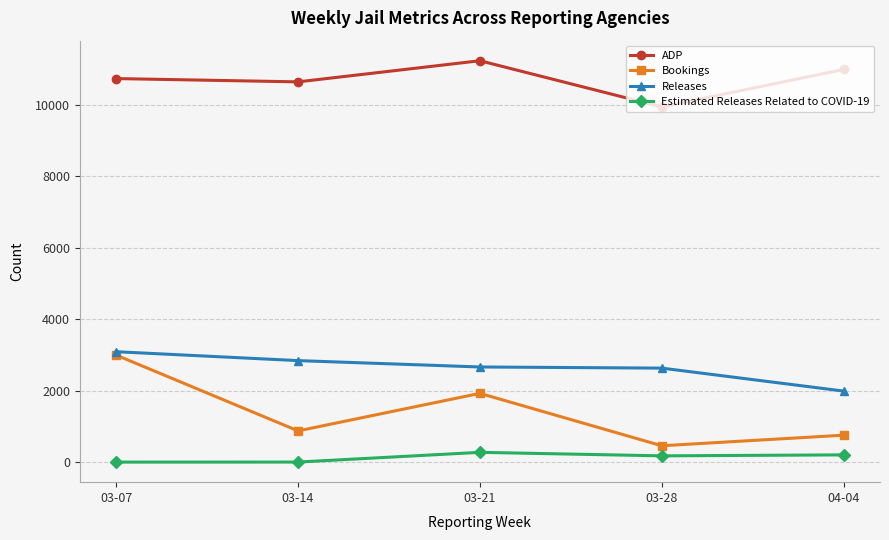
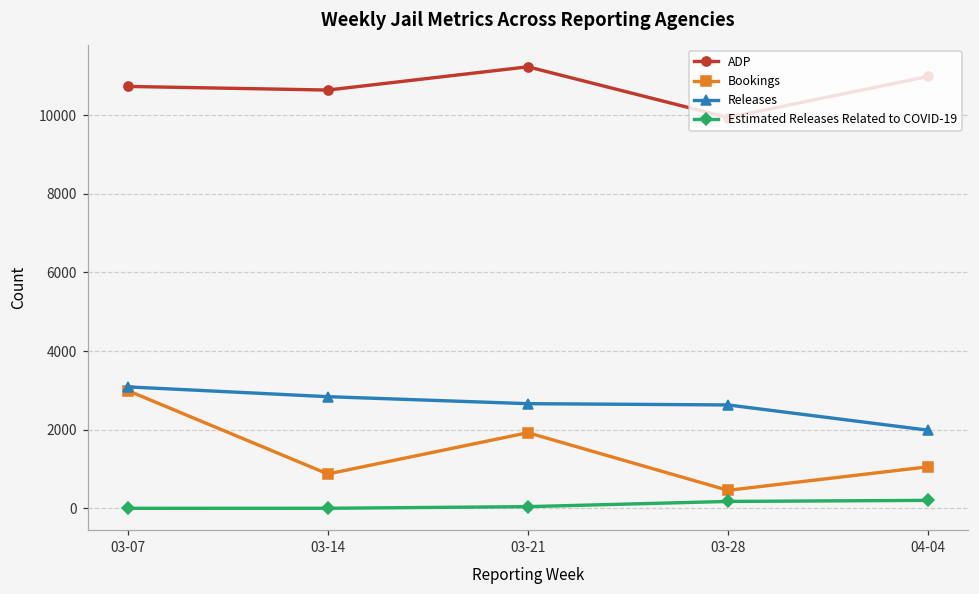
Estimated Releases Related to COVID-19, 03-21: 300 -> 0
Bookings, 04-04: 800 -> 1100
